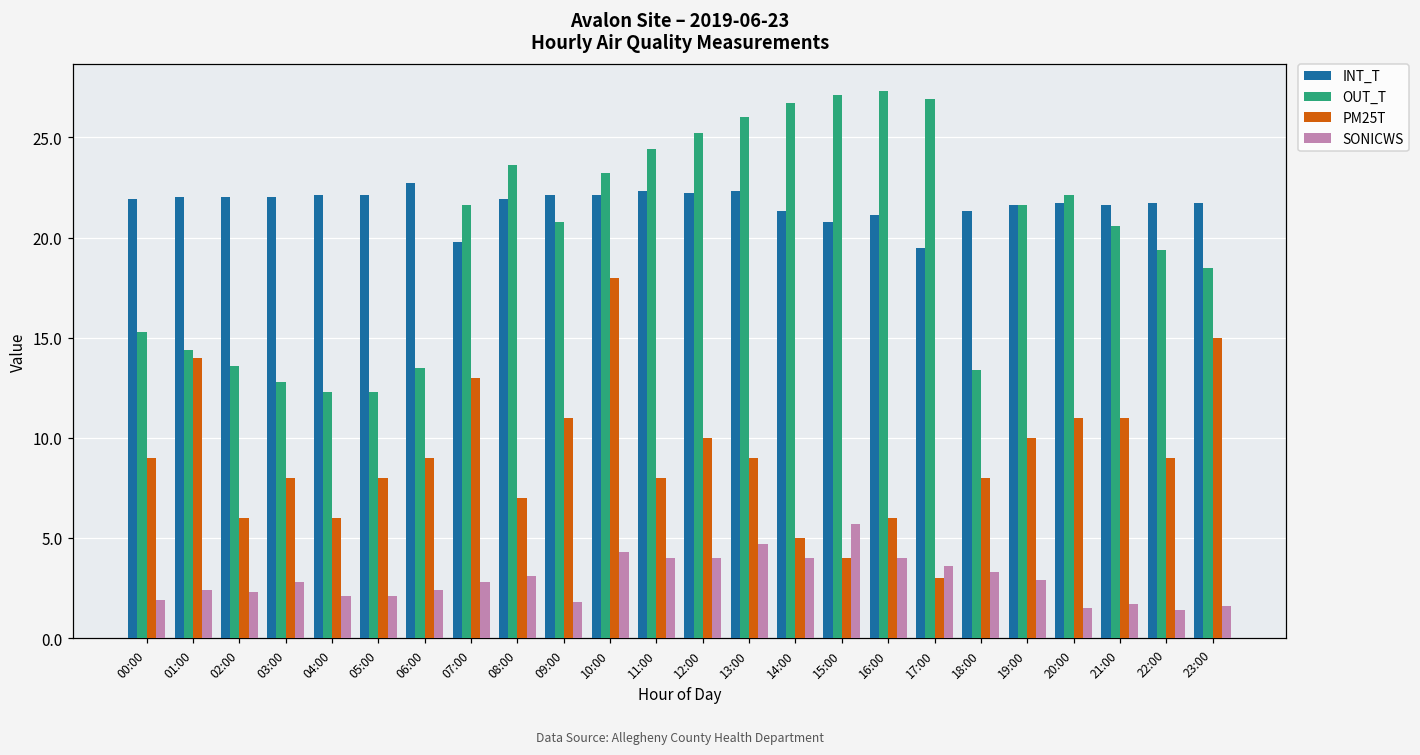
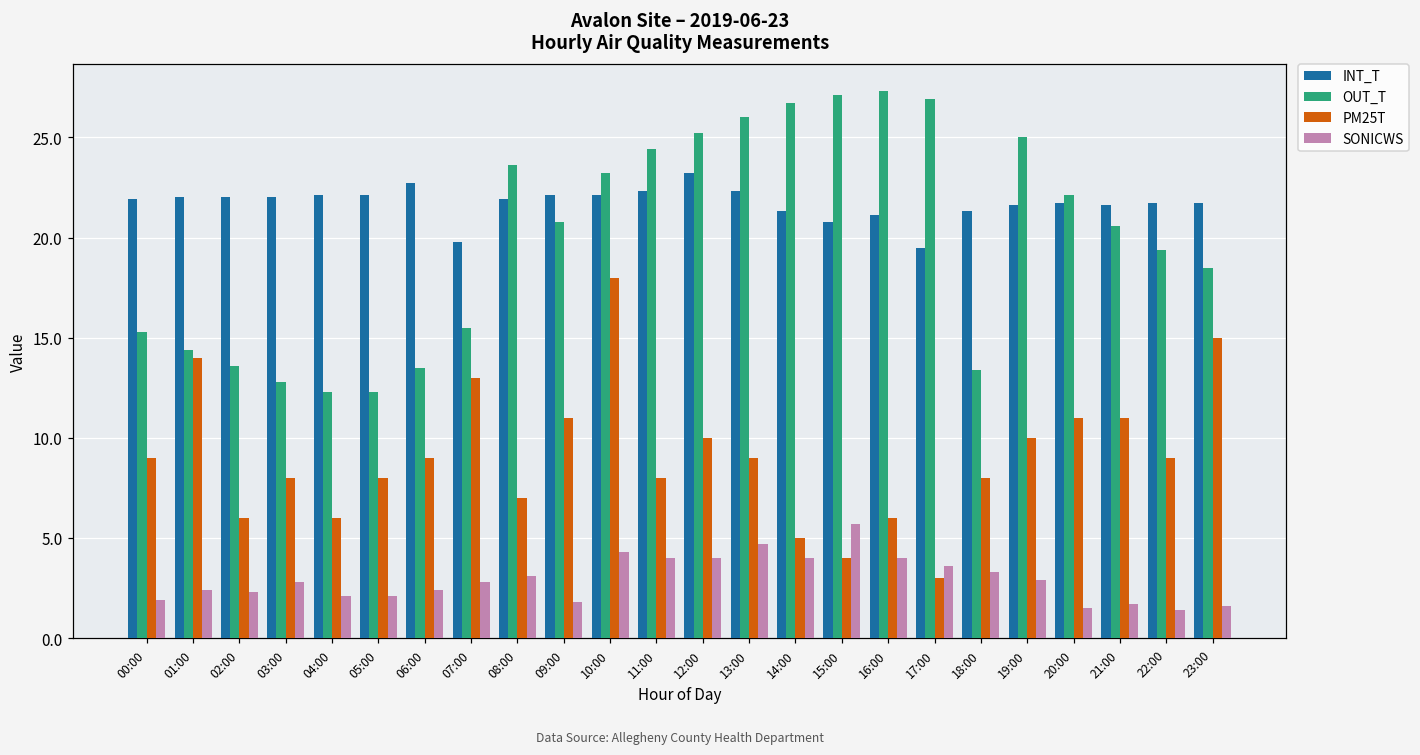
OUT_T, 07:00: 21.6 -> 15.5
INT_T, 12:00: 22.2 -> 23.2
OUT_T, 19:00: 21.6 -> 25.0
